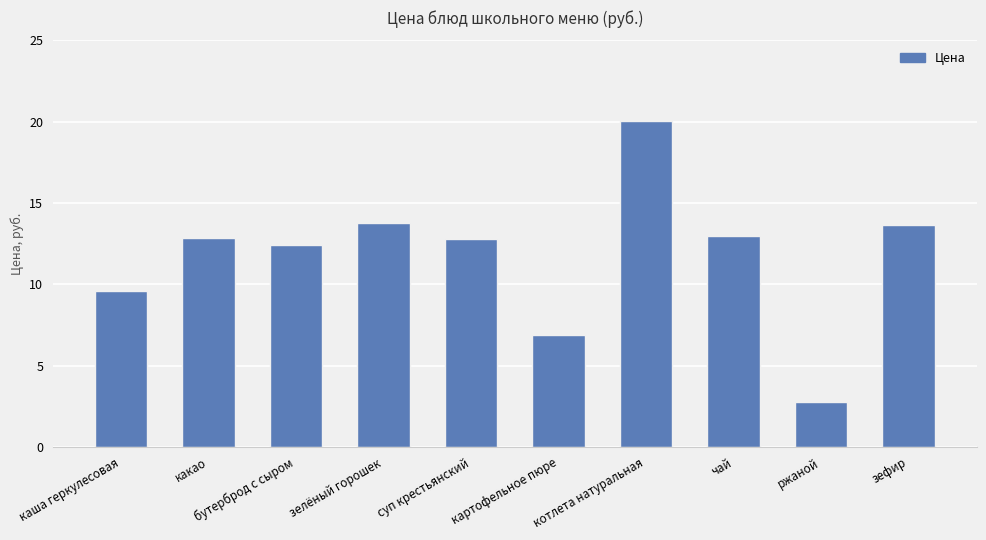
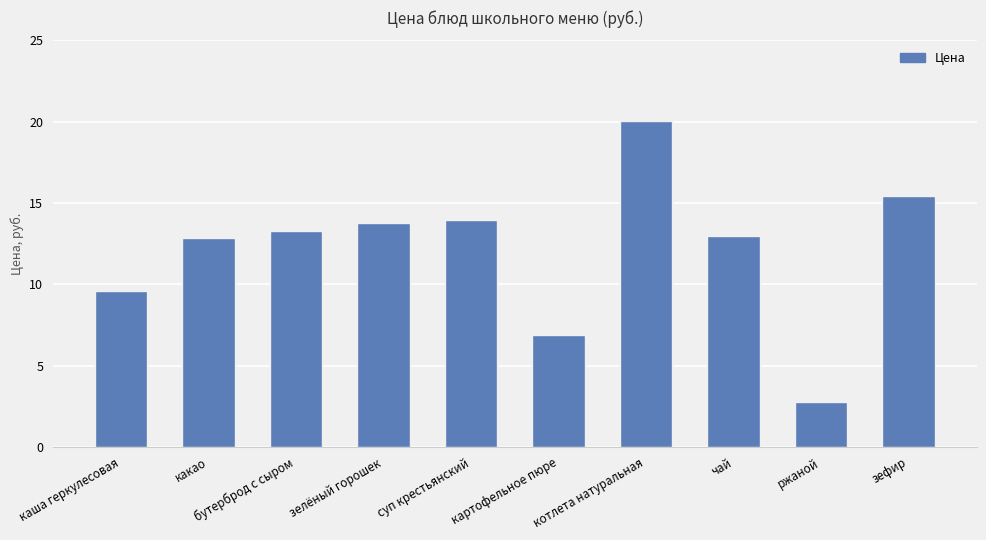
бутерброд с сыром: 12.4 -> 13.3
суп крестьянский: 12.8 -> 14.0
зефир: 13.7 -> 15.5
